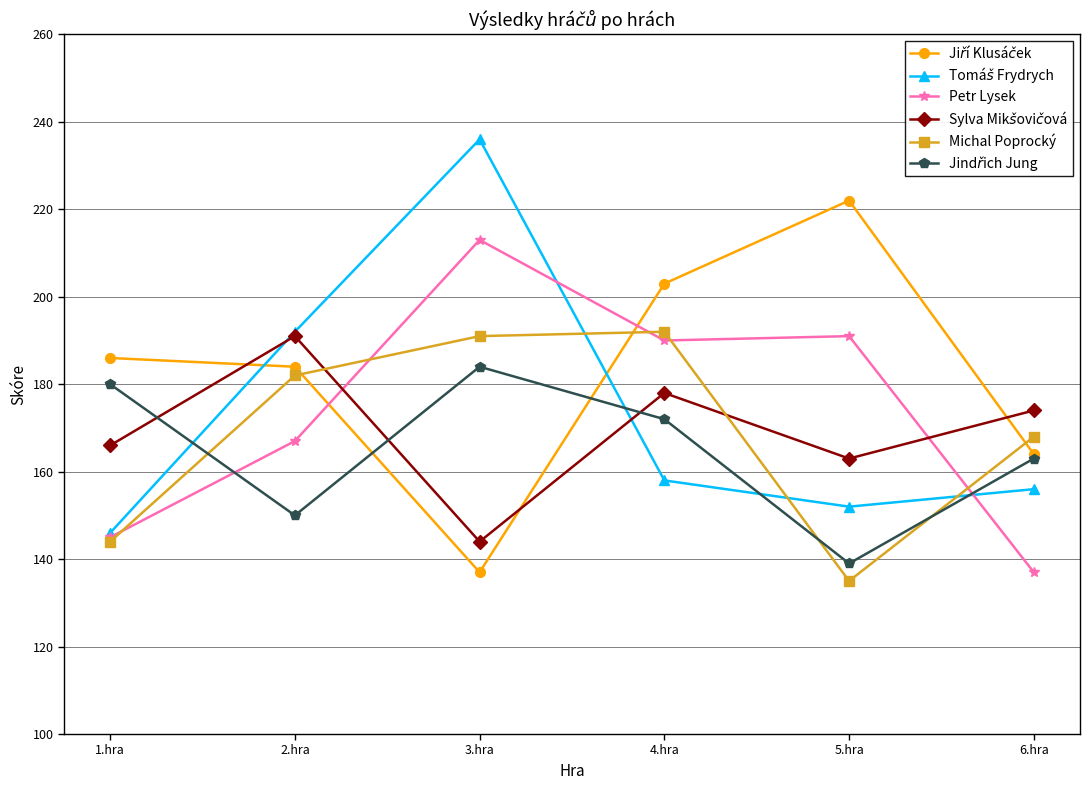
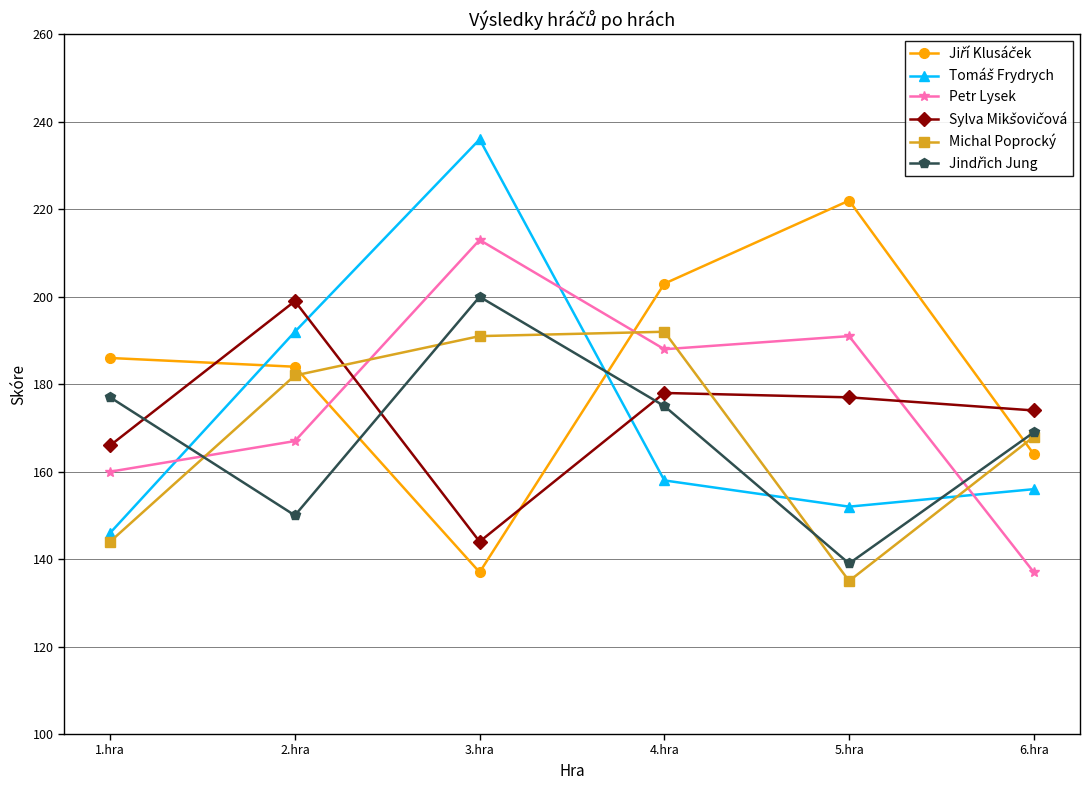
Petr Lysek, 1.hra: 145 -> 160
Jindřich Jung, 1.hra: 180 -> 177
Sylva Mikšovičová, 2.hra: 191 -> 199
Jindřich Jung, 3.hra: 184 -> 200
Petr Lysek, 4.hra: 190 -> 188
Jindřich Jung, 4.hra: 172 -> 175
Sylva Mikšovičová, 5.hra: 163 -> 177
Jindřich Jung, 6.hra: 163 -> 169
